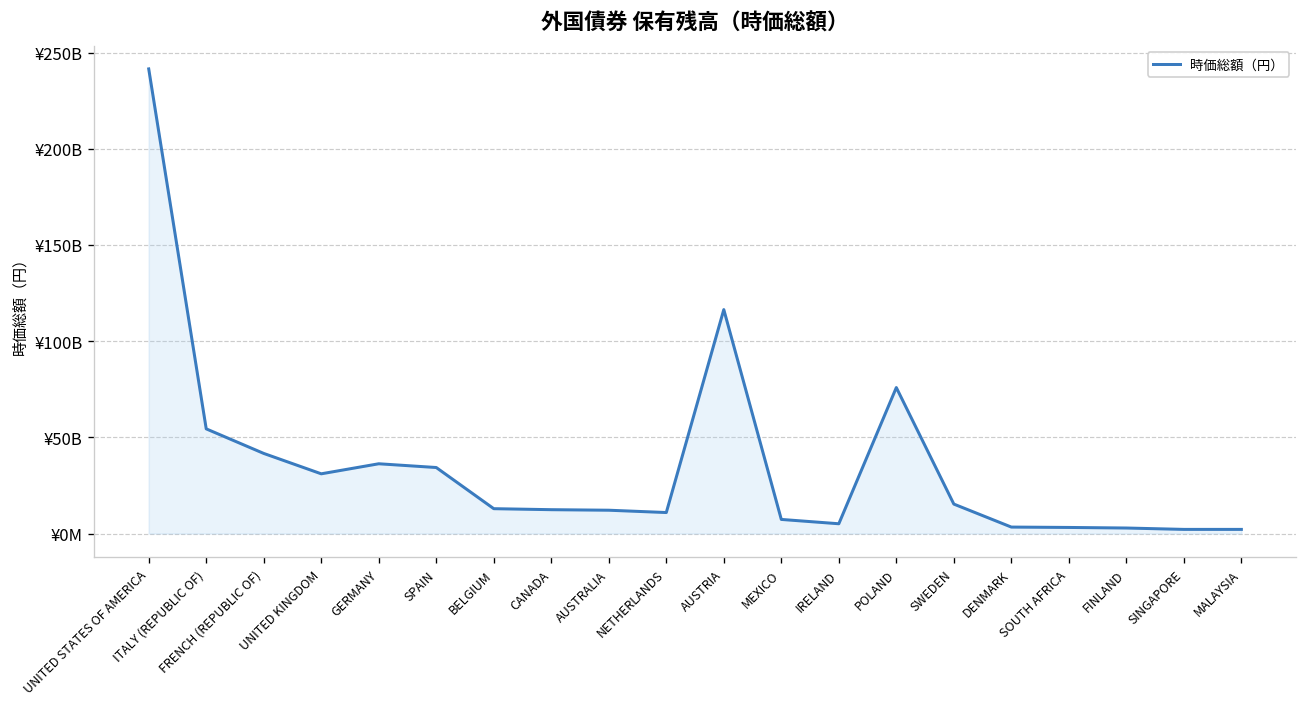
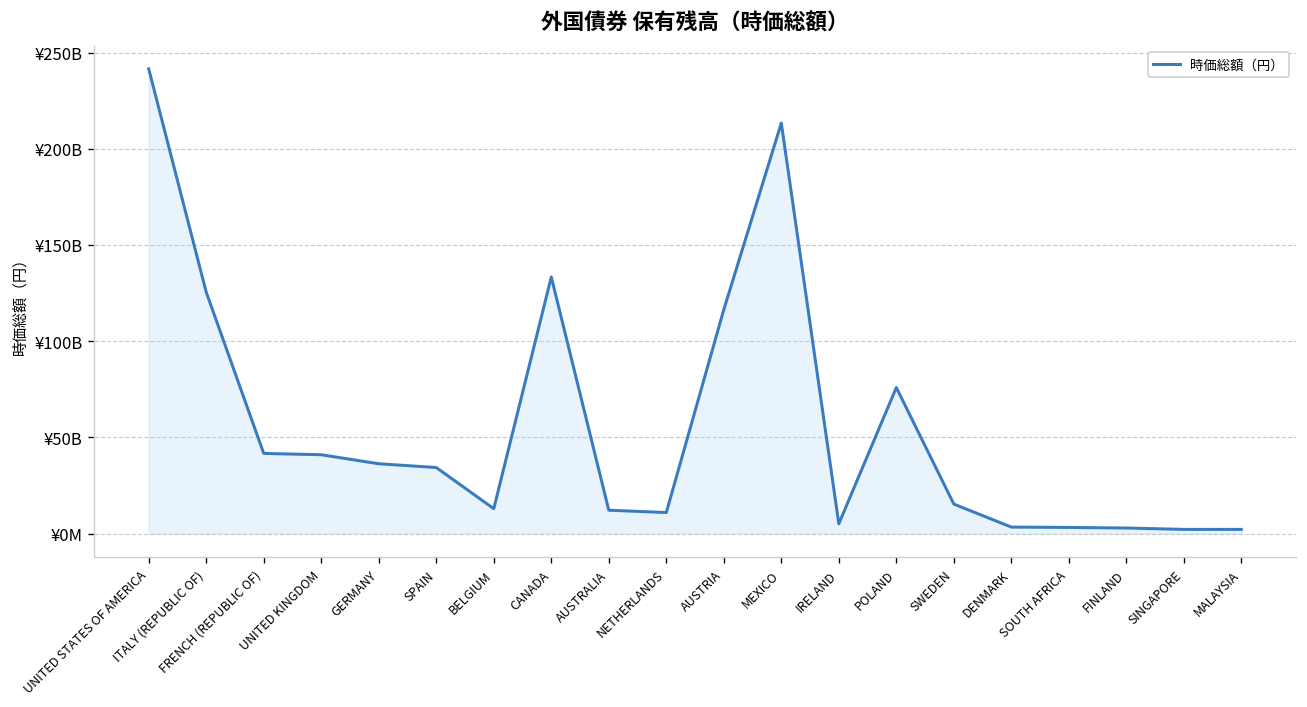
ITALY (REPUBLIC OF): ¥54000000000 -> ¥125000000000
UNITED KINGDOM: ¥31000000000 -> ¥41000000000
CANADA: ¥12000000000 -> ¥133000000000
MEXICO: ¥7000000000 -> ¥213000000000
